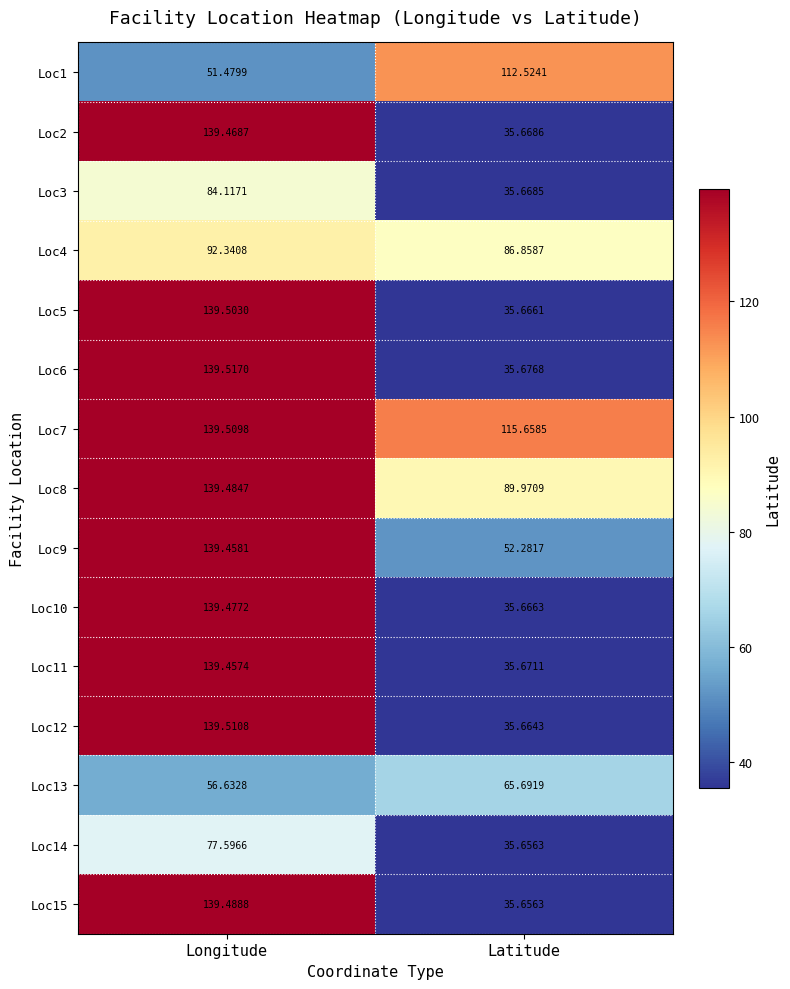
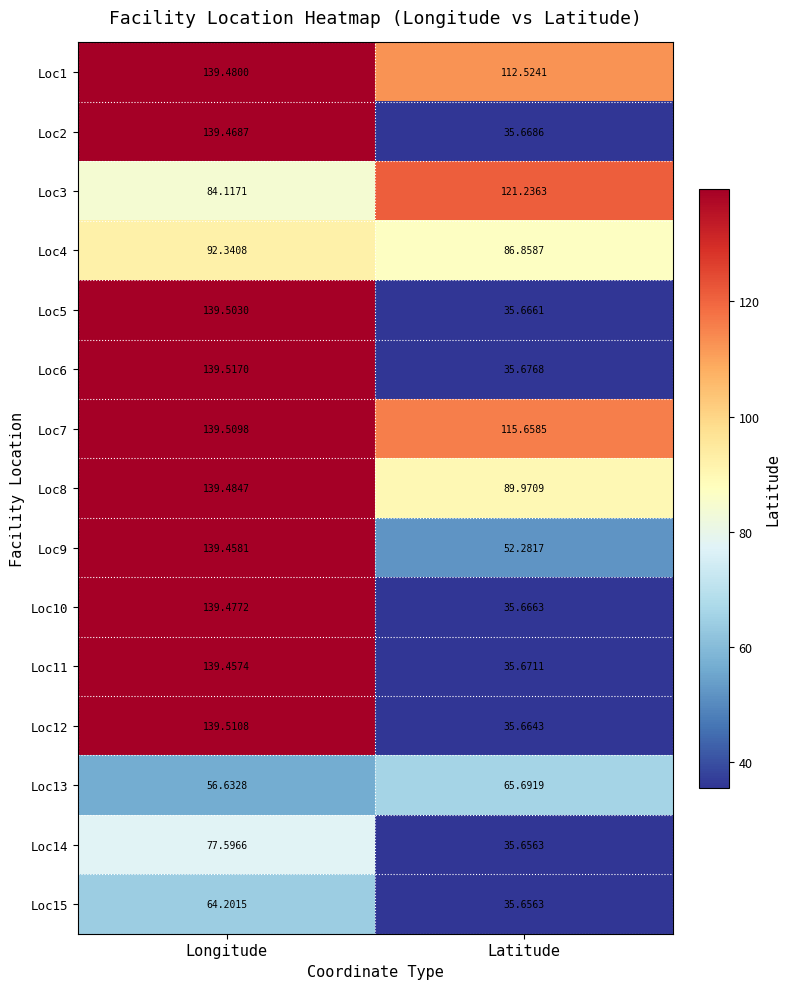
Loc1, Longitude: 51.4799 -> 139.4800
Loc3, Latitude: 35.6685 -> 121.2363
Loc15, Longitude: 139.4888 -> 64.2015
